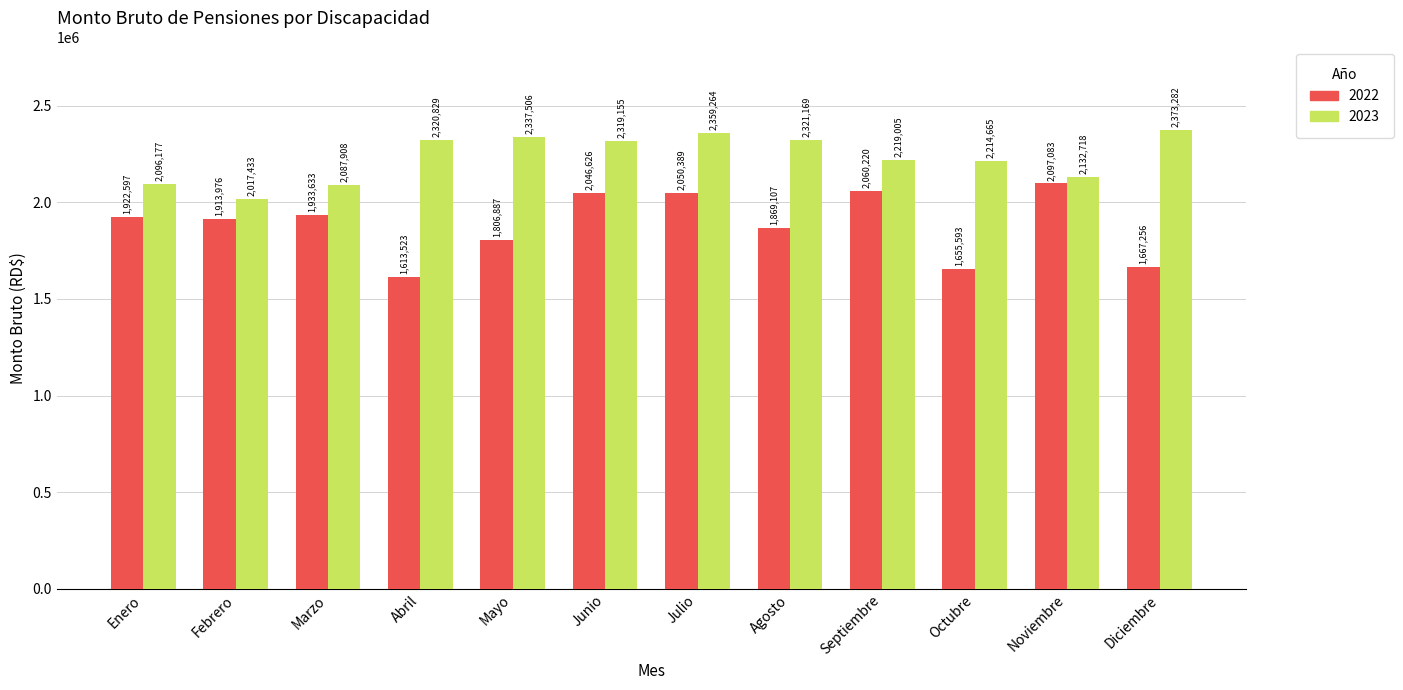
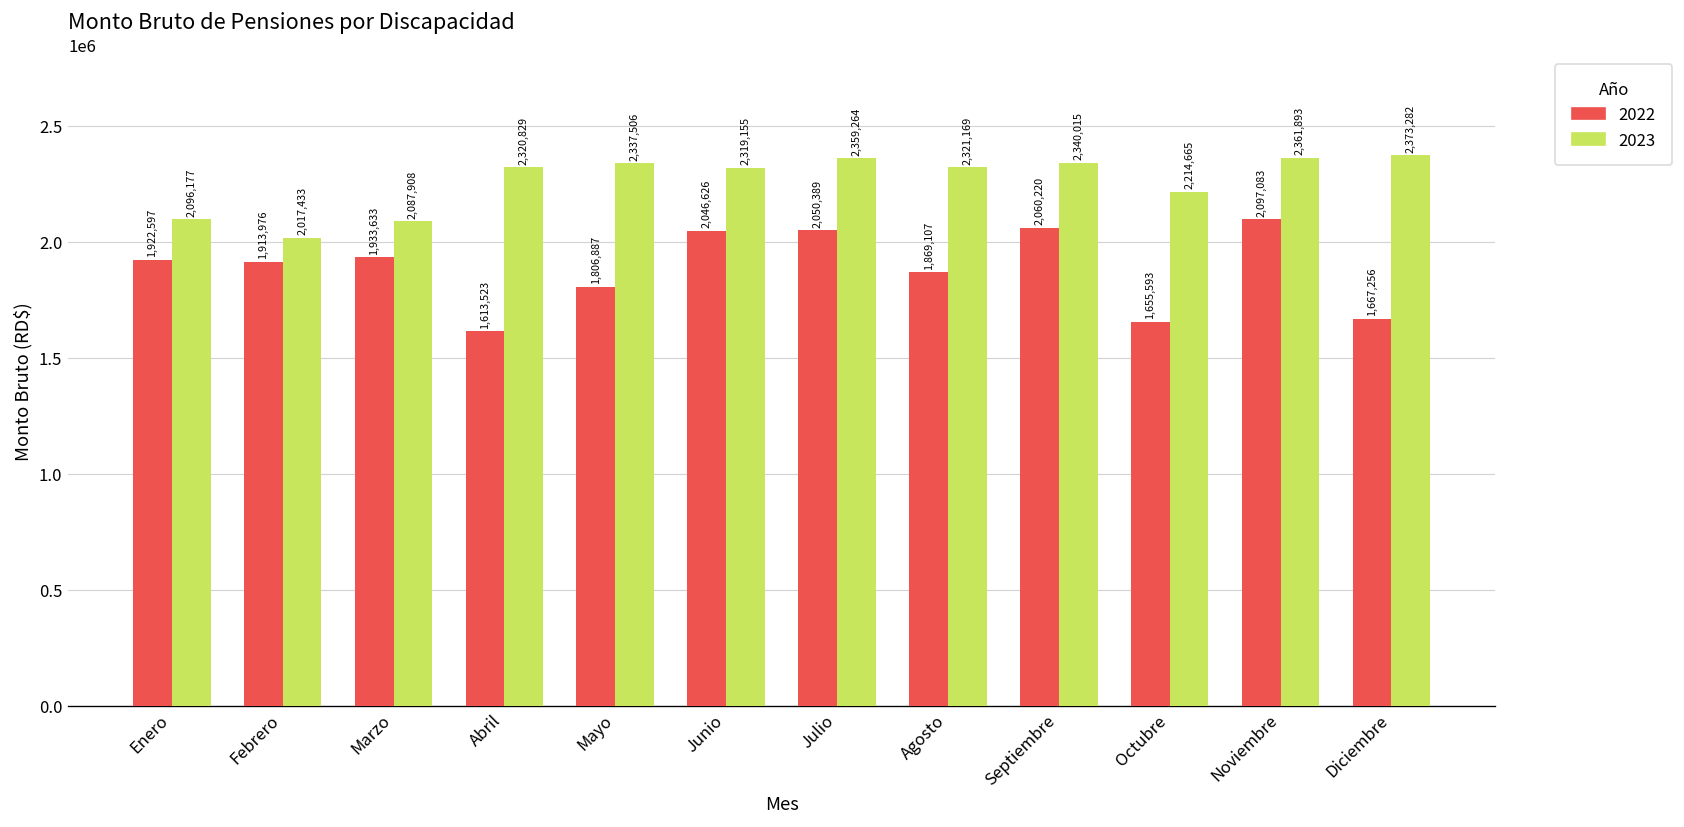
2023, Septiembre: 2,219,005 -> 2,340,015
2023, Noviembre: 2,132,718 -> 2,361,893
